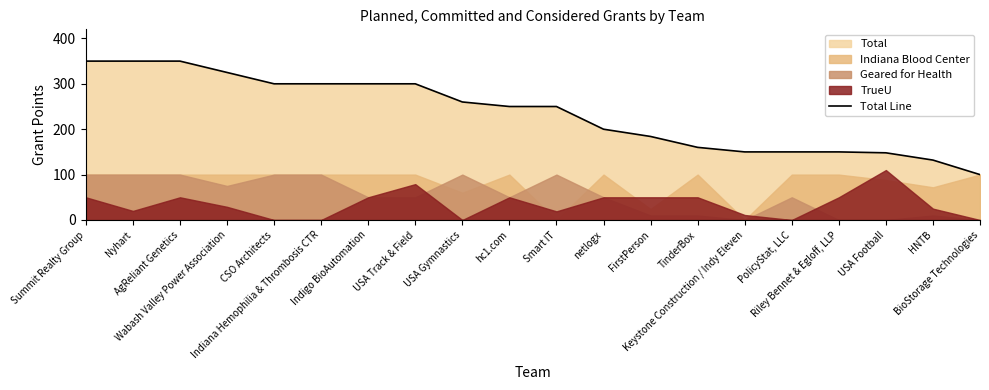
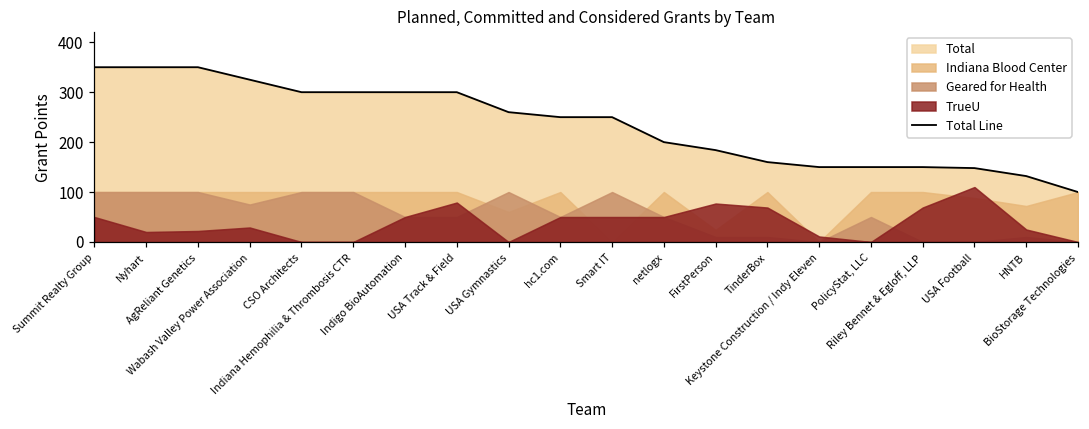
TrueU, AgReliant Genetics: 50 -> 20
TrueU, Smart IT: 20 -> 50
TrueU, FirstPerson: 50 -> 80
TrueU, TinderBox: 50 -> 70
TrueU, Riley Bennet & Egloff, LLP: 50 -> 70
